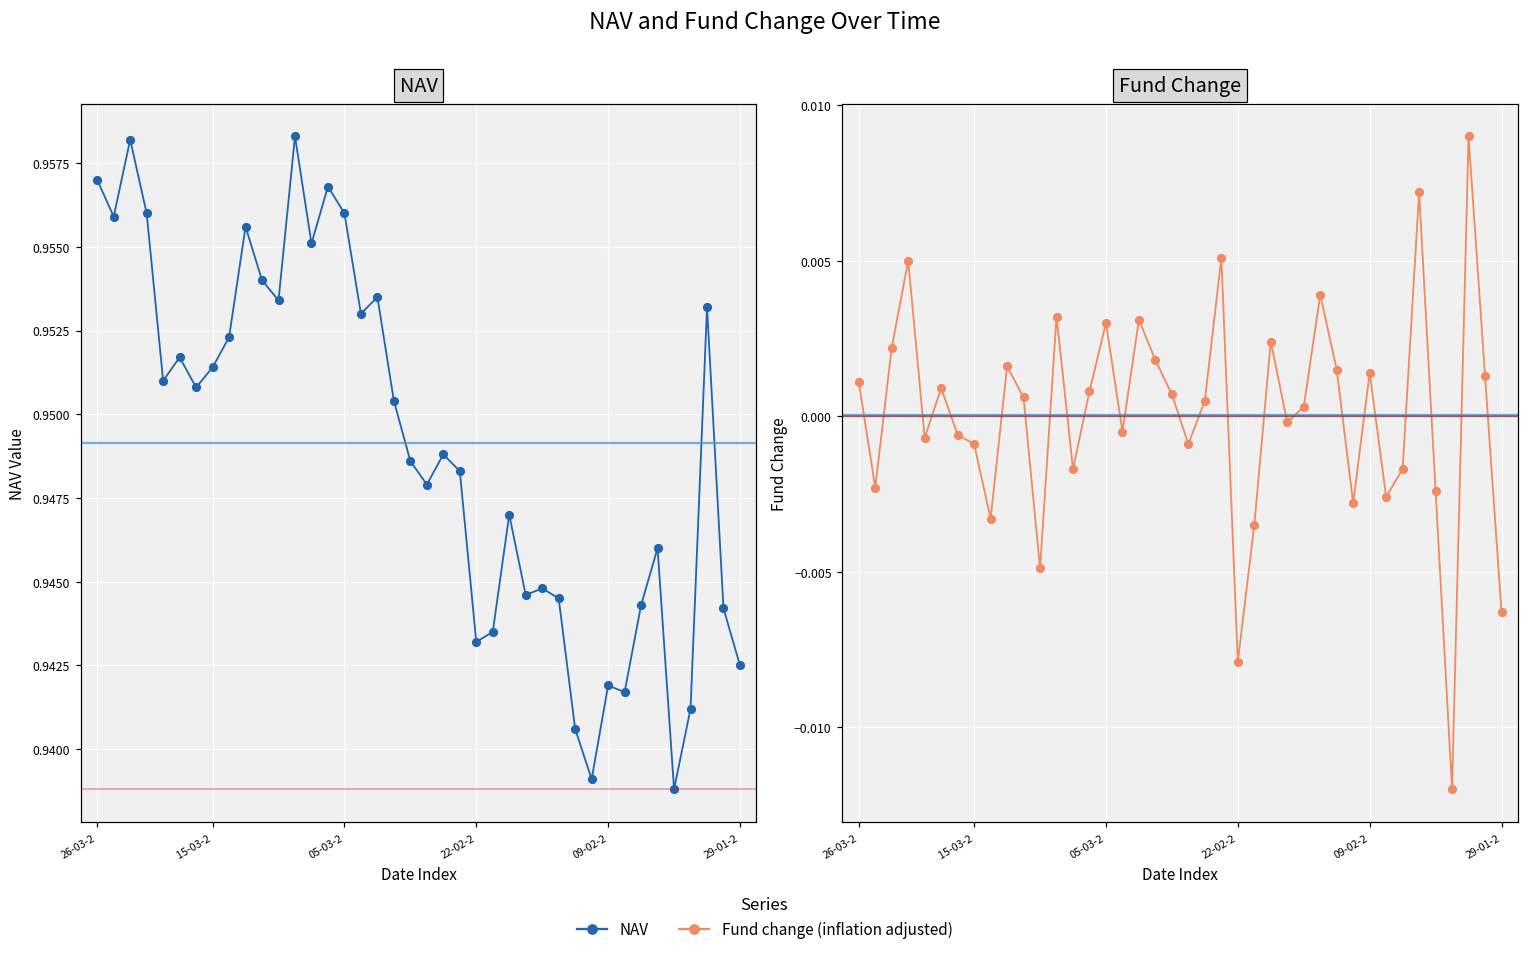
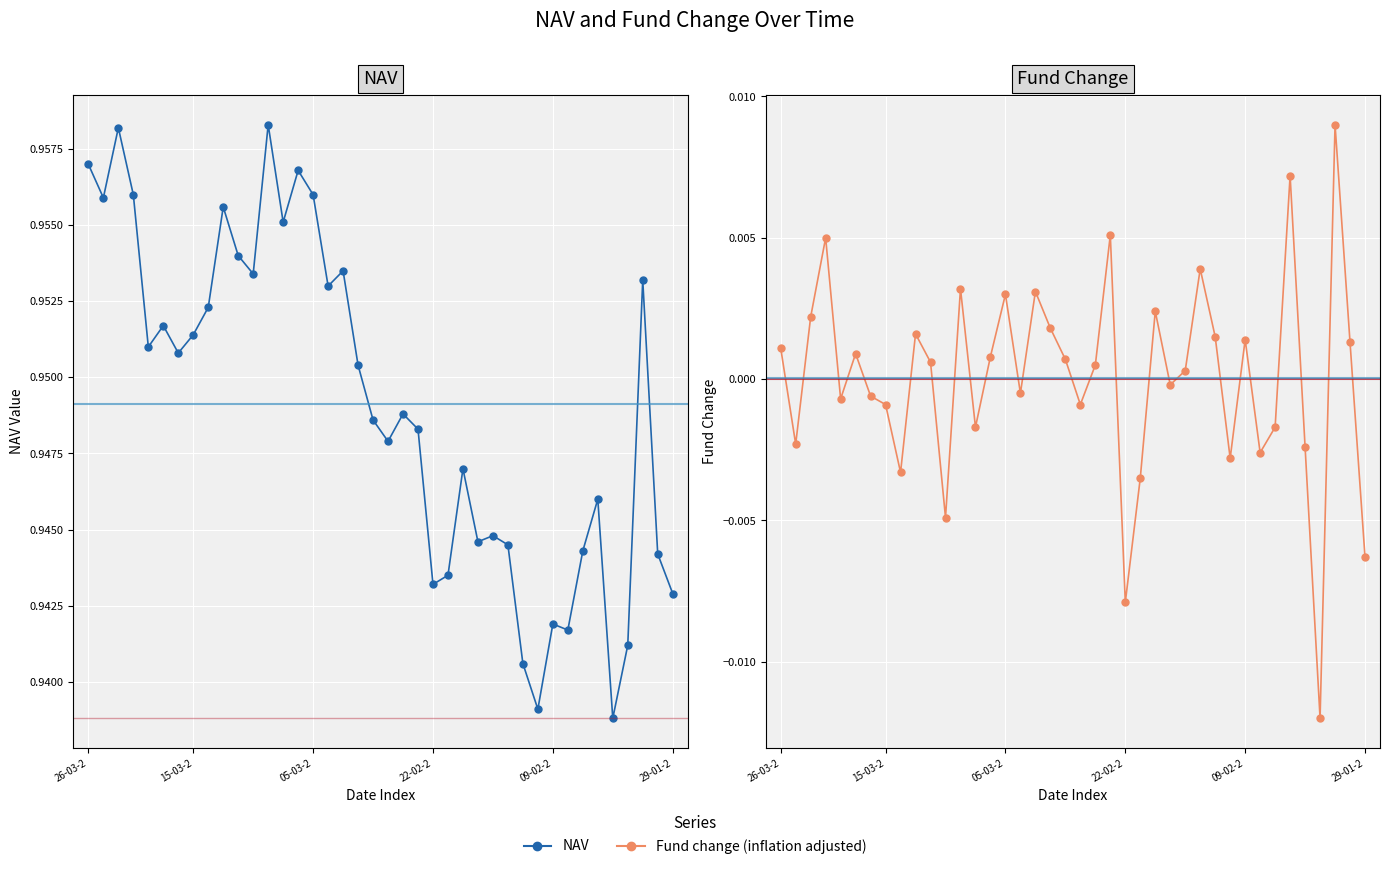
NAV, 29-01-2: 0.9425 -> 0.9429
